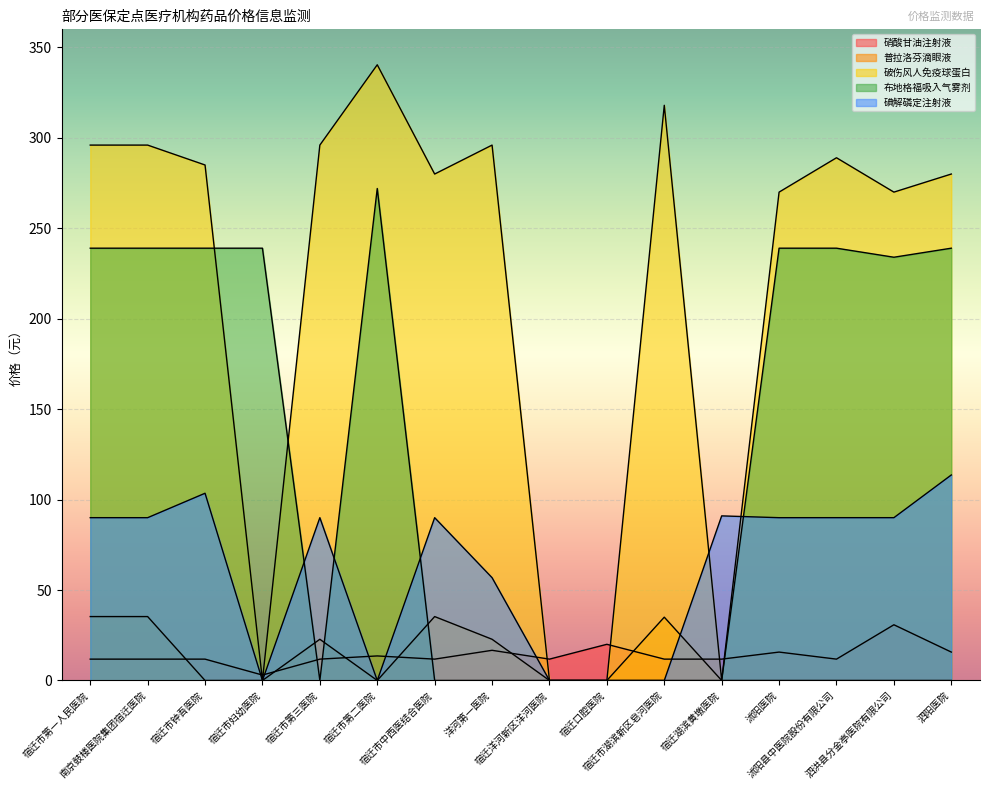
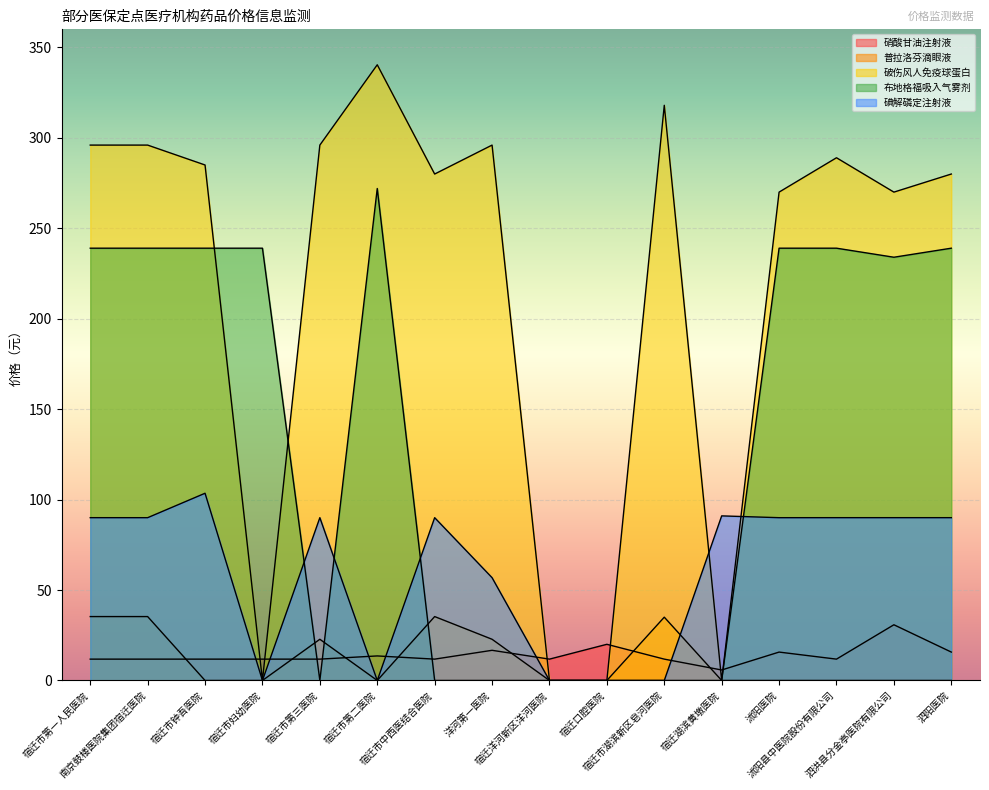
硝酸甘油注射液, 宿迁市妇幼医院: 3 -> 12
硝酸甘油注射液, 宿迁湖滨黄墩医院: 12 -> 6
碘解磷定注射液, 泗阳医院: 114 -> 90
